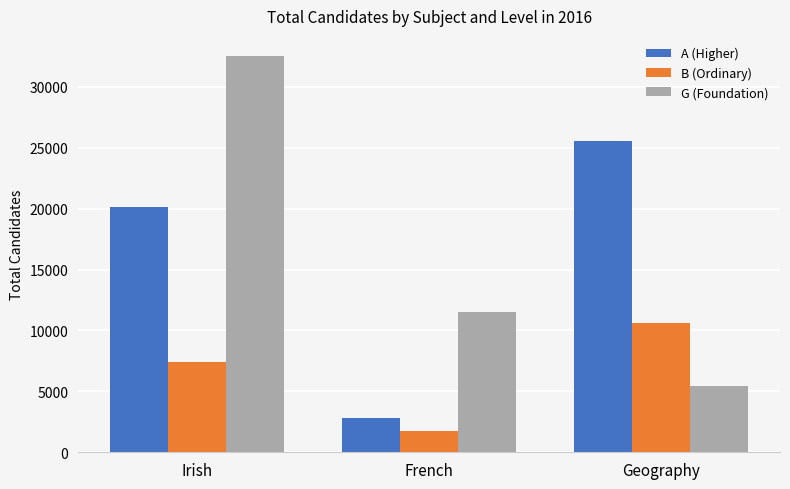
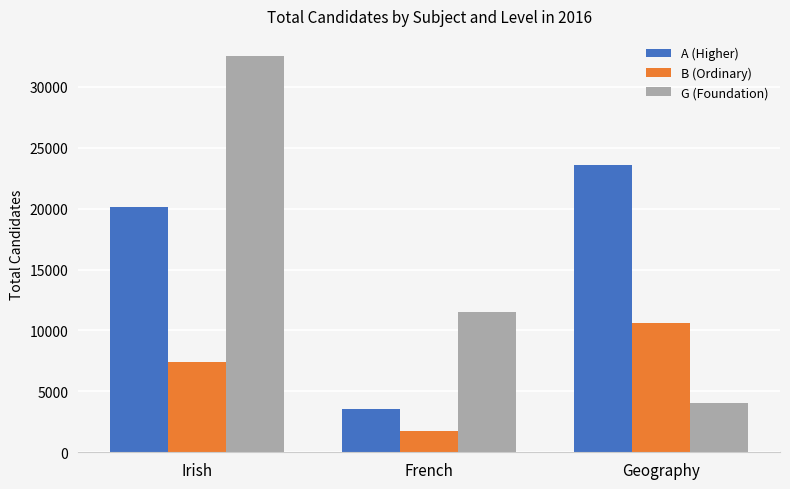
A (Higher), French: 2800 -> 3500
A (Higher), Geography: 25600 -> 23600
G (Foundation), Geography: 5400 -> 4000
